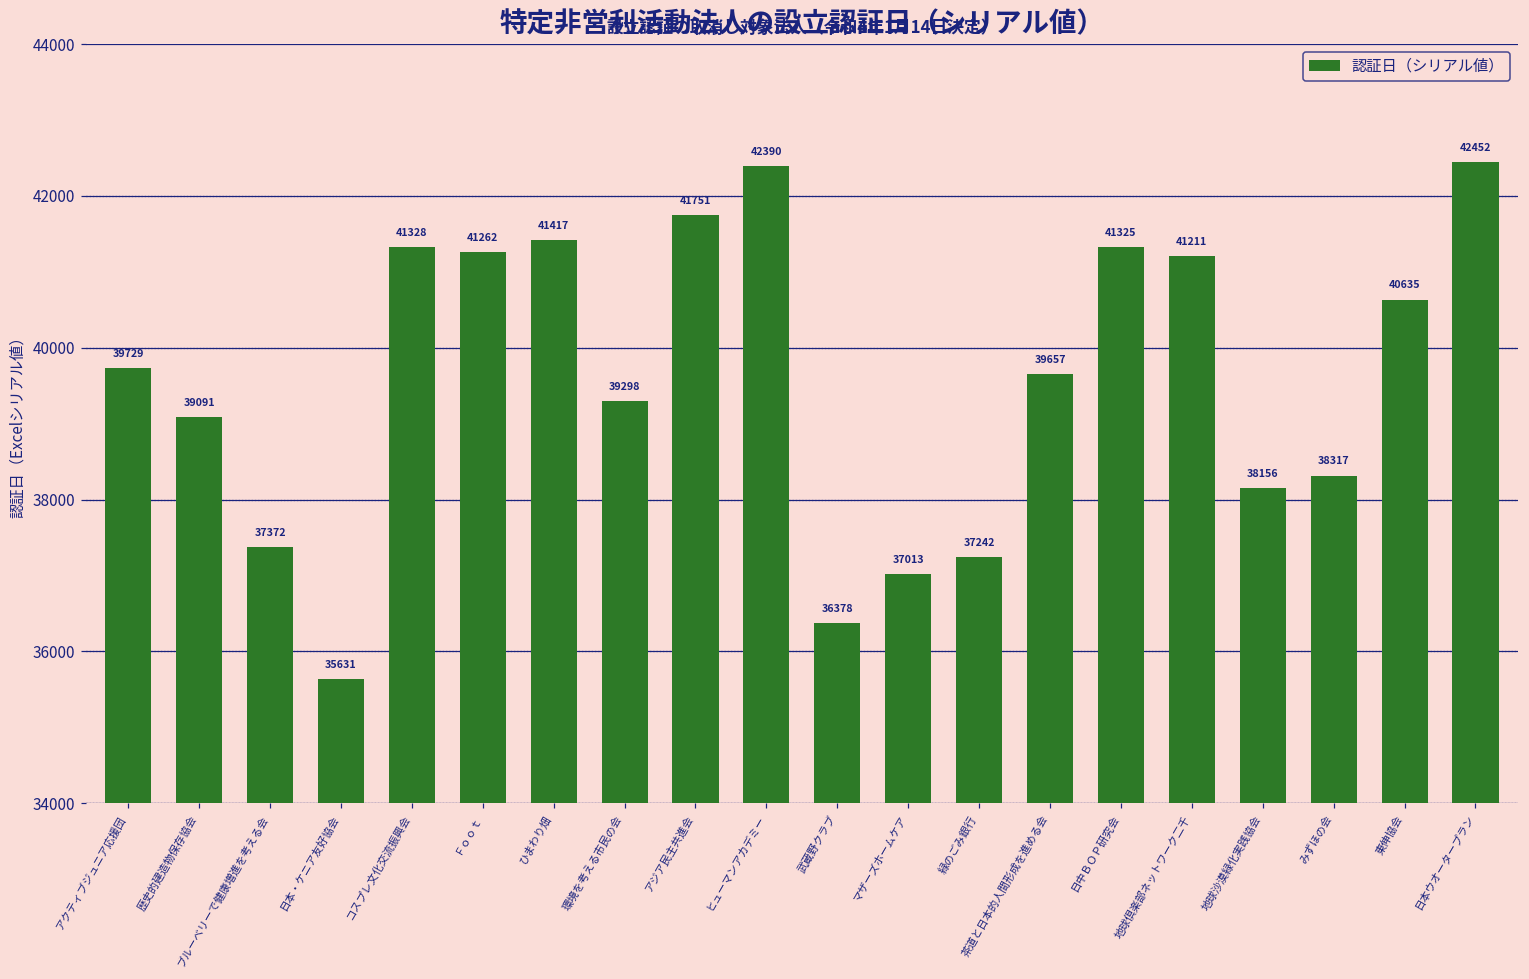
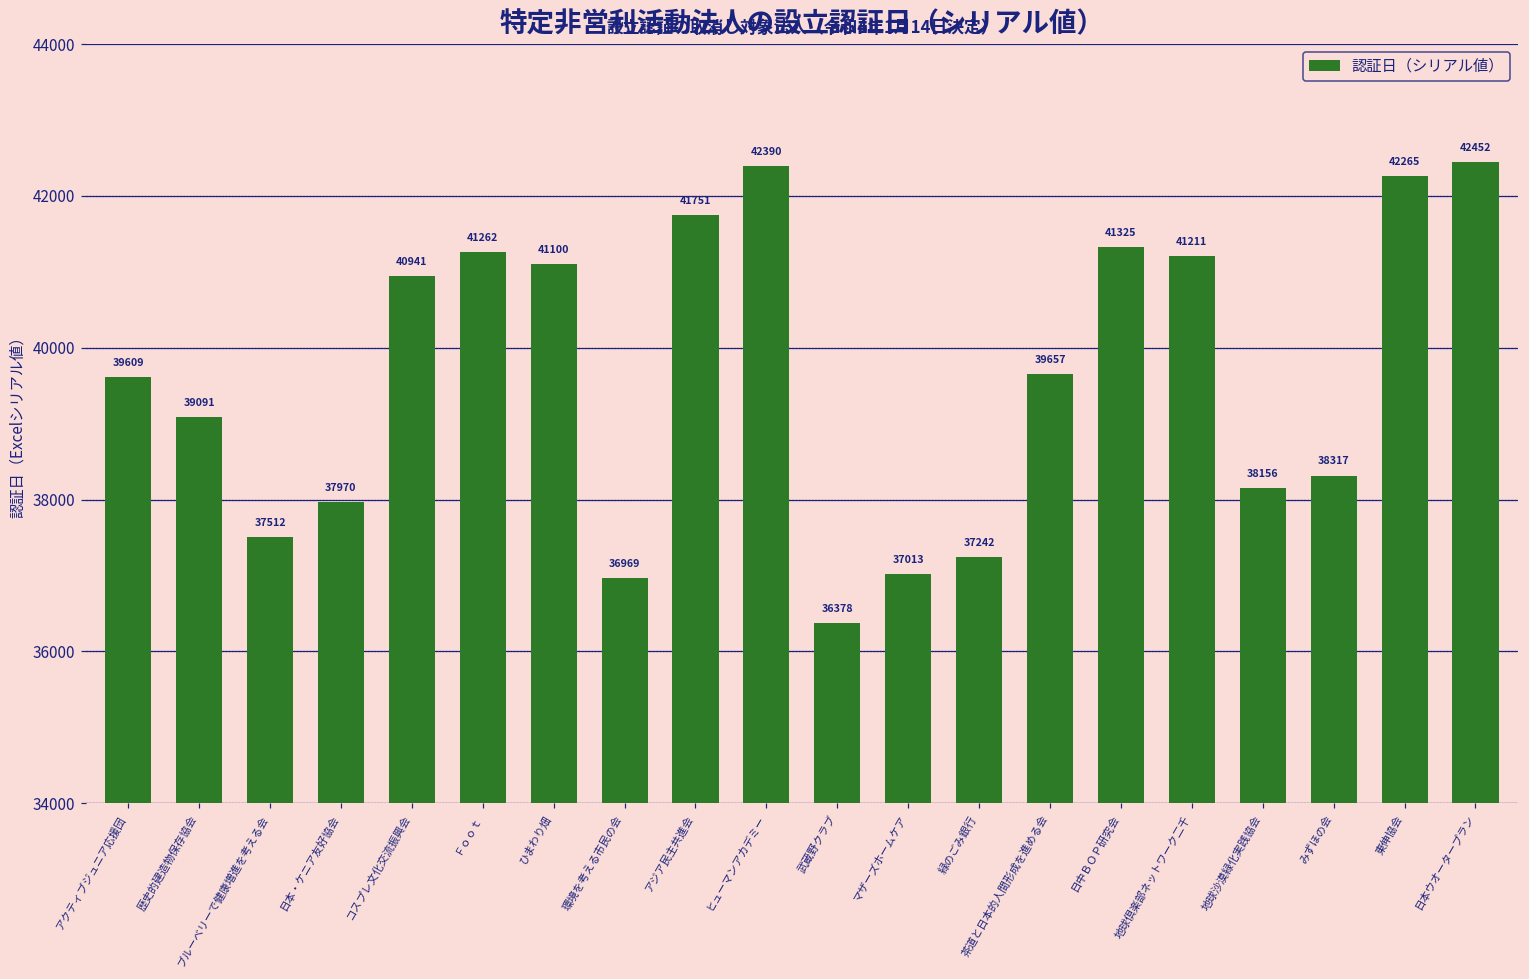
アクティブジュニア応援団: 39729 -> 39609
ブルーベリーで健康増進を考える会: 37372 -> 37512
日本・ケニア友好協会: 35631 -> 37970
コスプレ文化交流振興会: 41328 -> 40941
ひまわり畑: 41417 -> 41100
環境を考える市民の会: 39298 -> 36969
東伸協会: 40635 -> 42265
